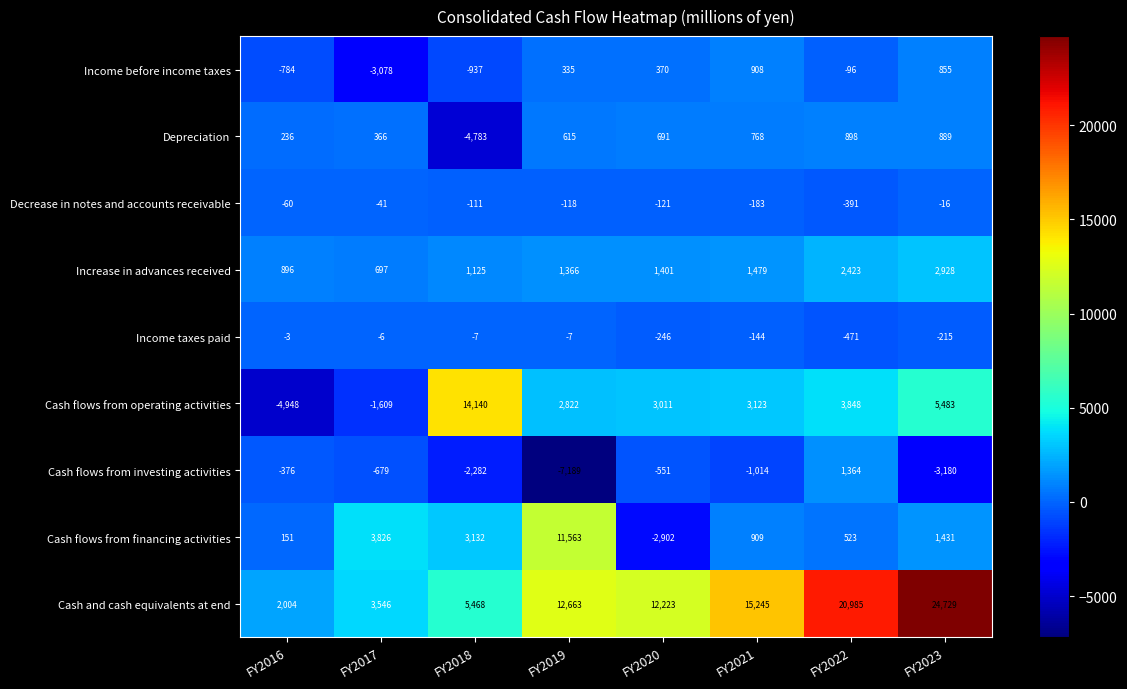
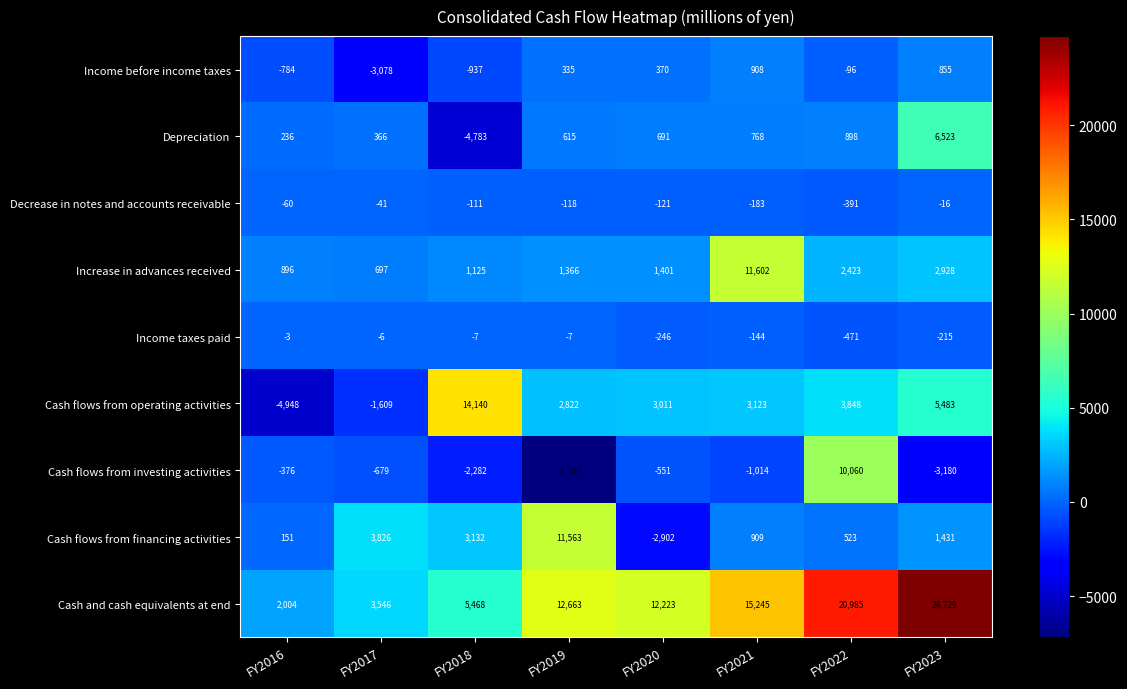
Depreciation, FY2023: 889 -> 6,523
Increase in advances received, FY2021: 1,479 -> 11,602
Cash flows from investing activities, FY2022: 1,364 -> 10,060
